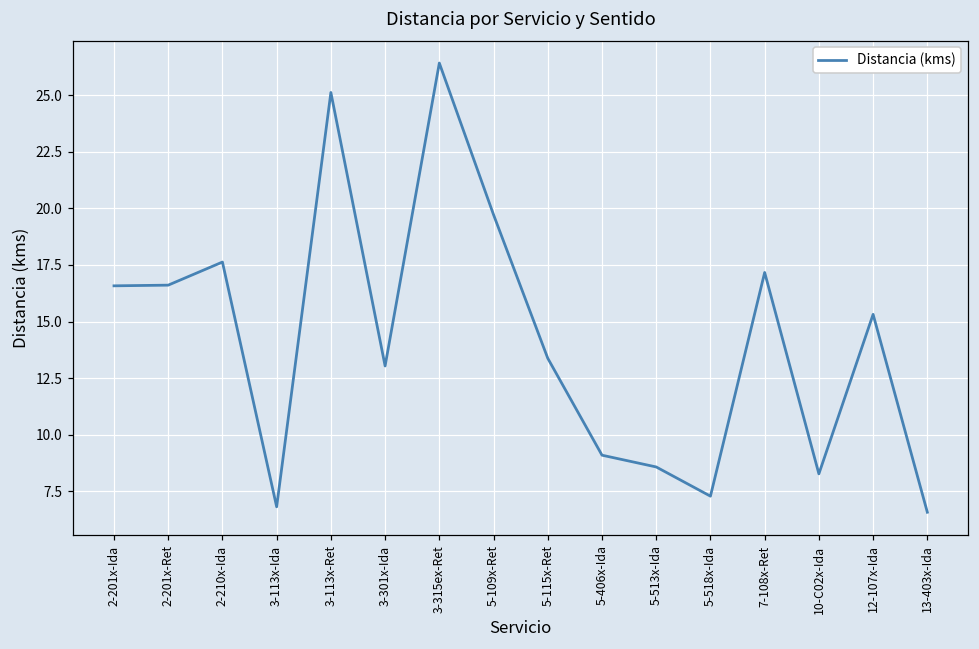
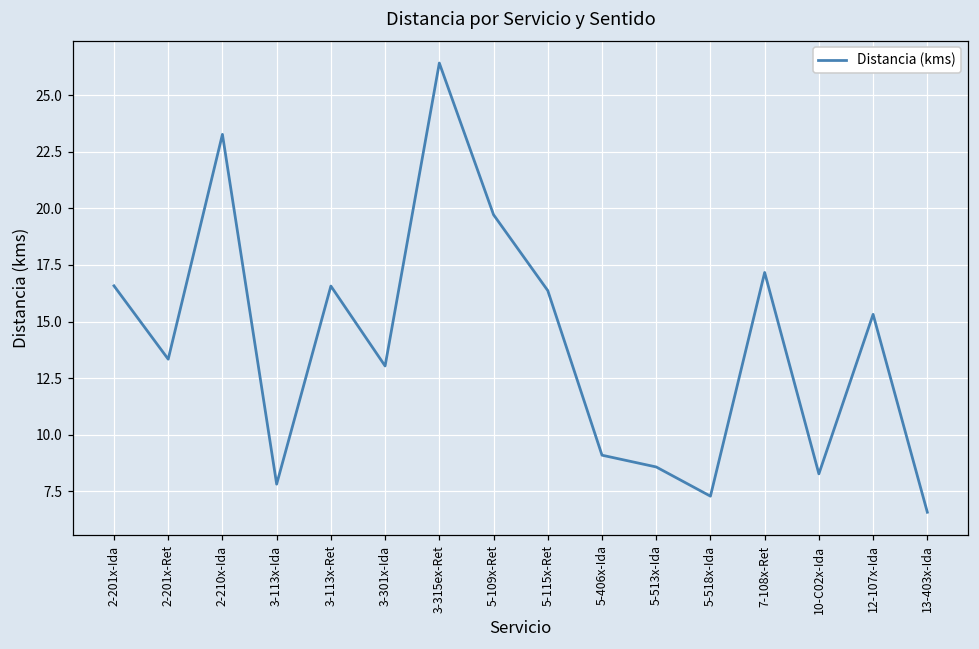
2-201x-Ret: 16.6 -> 13.3
2-210x-Ida: 17.6 -> 23.3
3-113x-Ida: 6.8 -> 7.8
3-113x-Ret: 25.1 -> 16.6
5-115x-Ret: 13.4 -> 16.4
